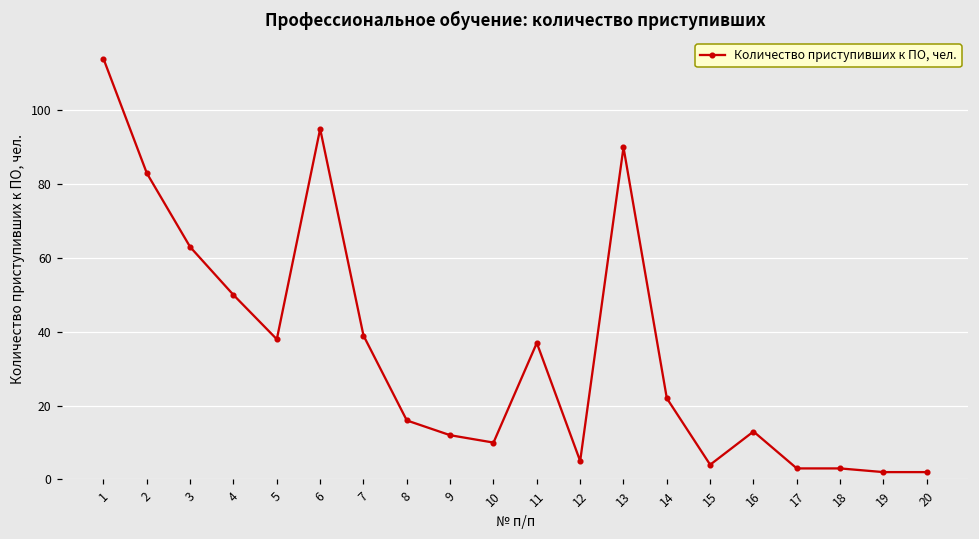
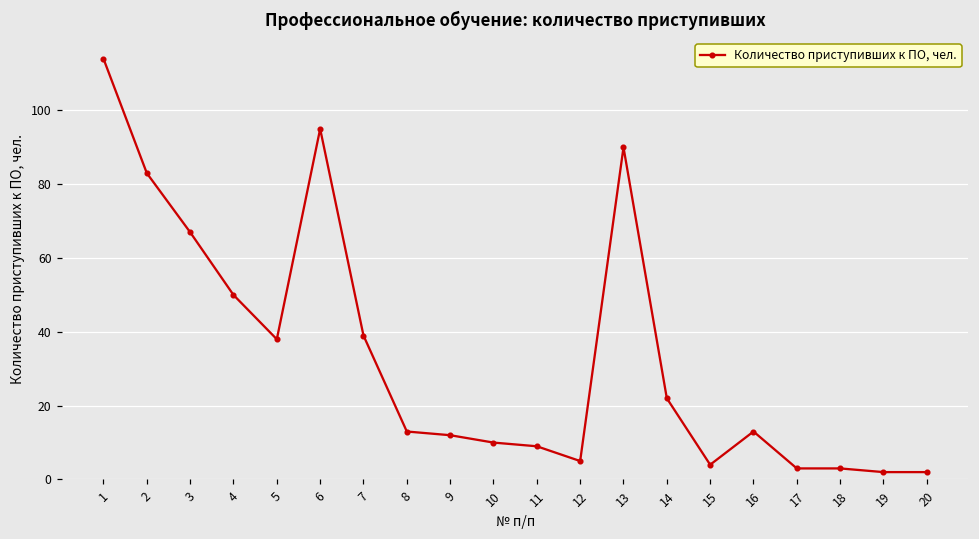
3: 63 -> 67
8: 16 -> 13
11: 37 -> 9
